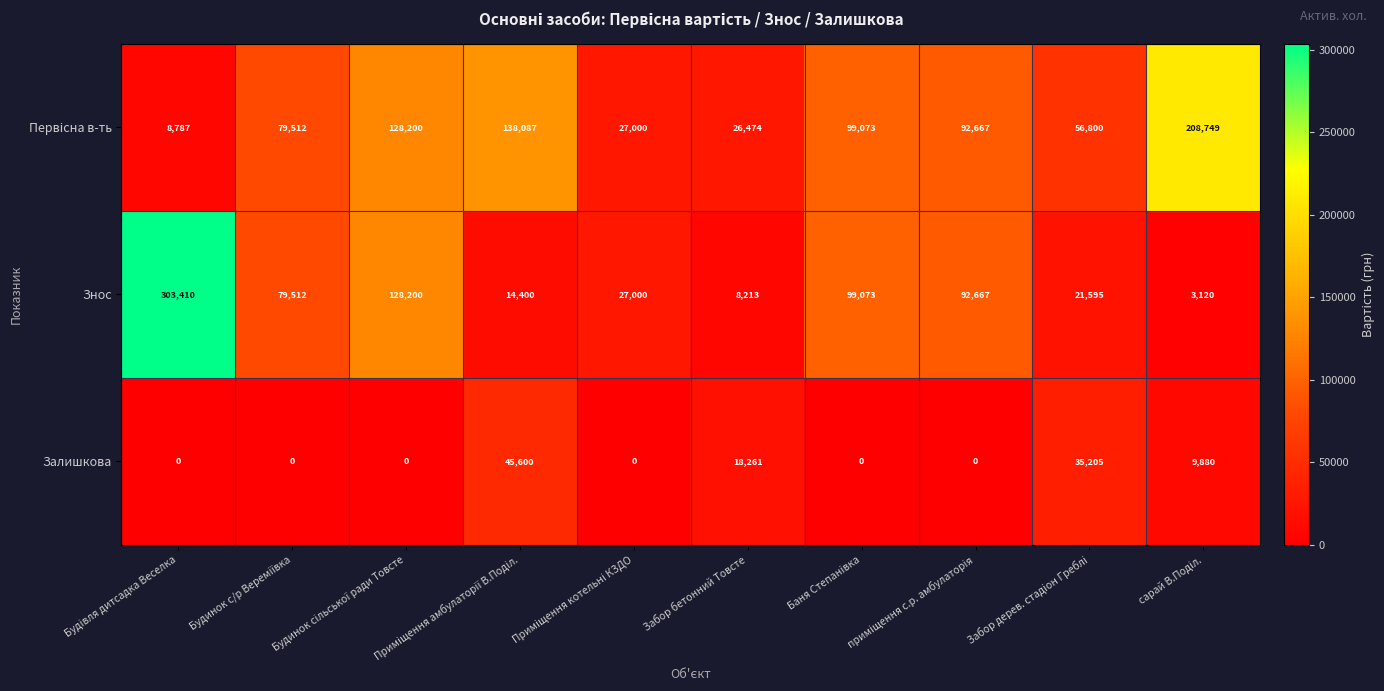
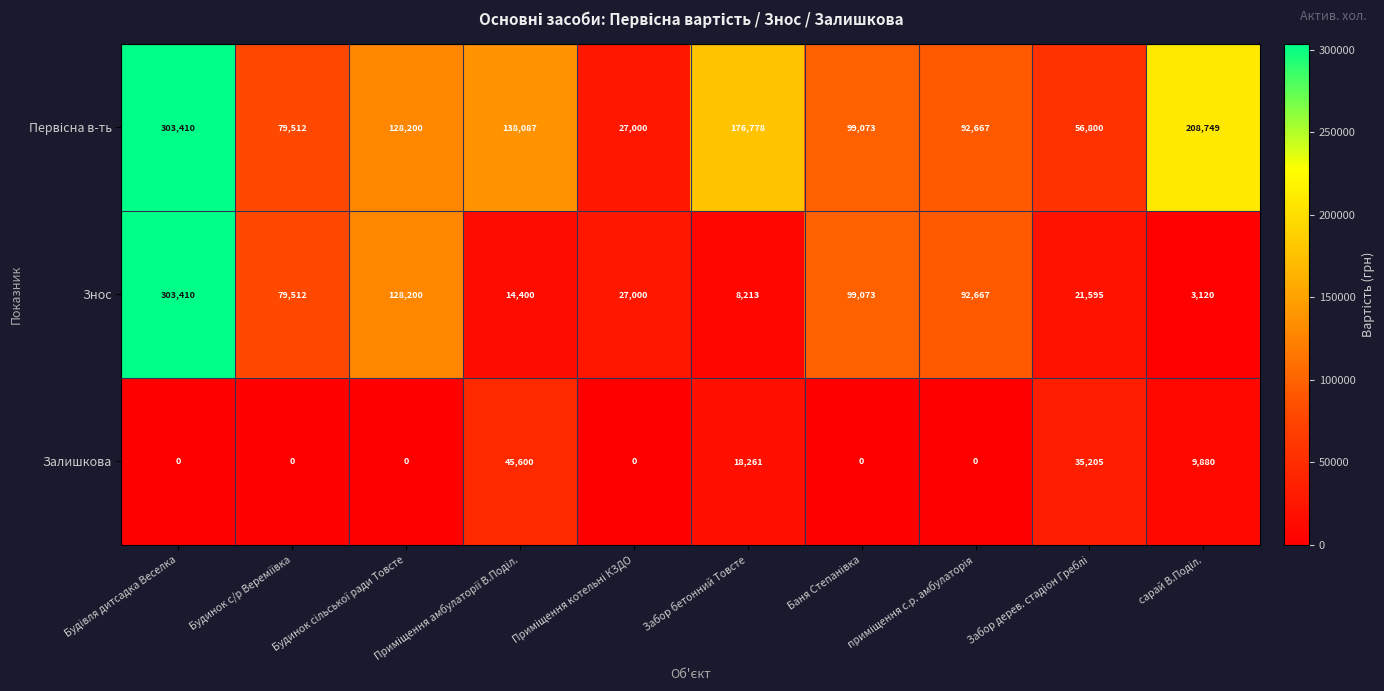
Первісна в-ть, Будівля дитсадка Веселка: 8,787 -> 303,410
Первісна в-ть, Забор бетонний Товсте: 26,474 -> 176,778
